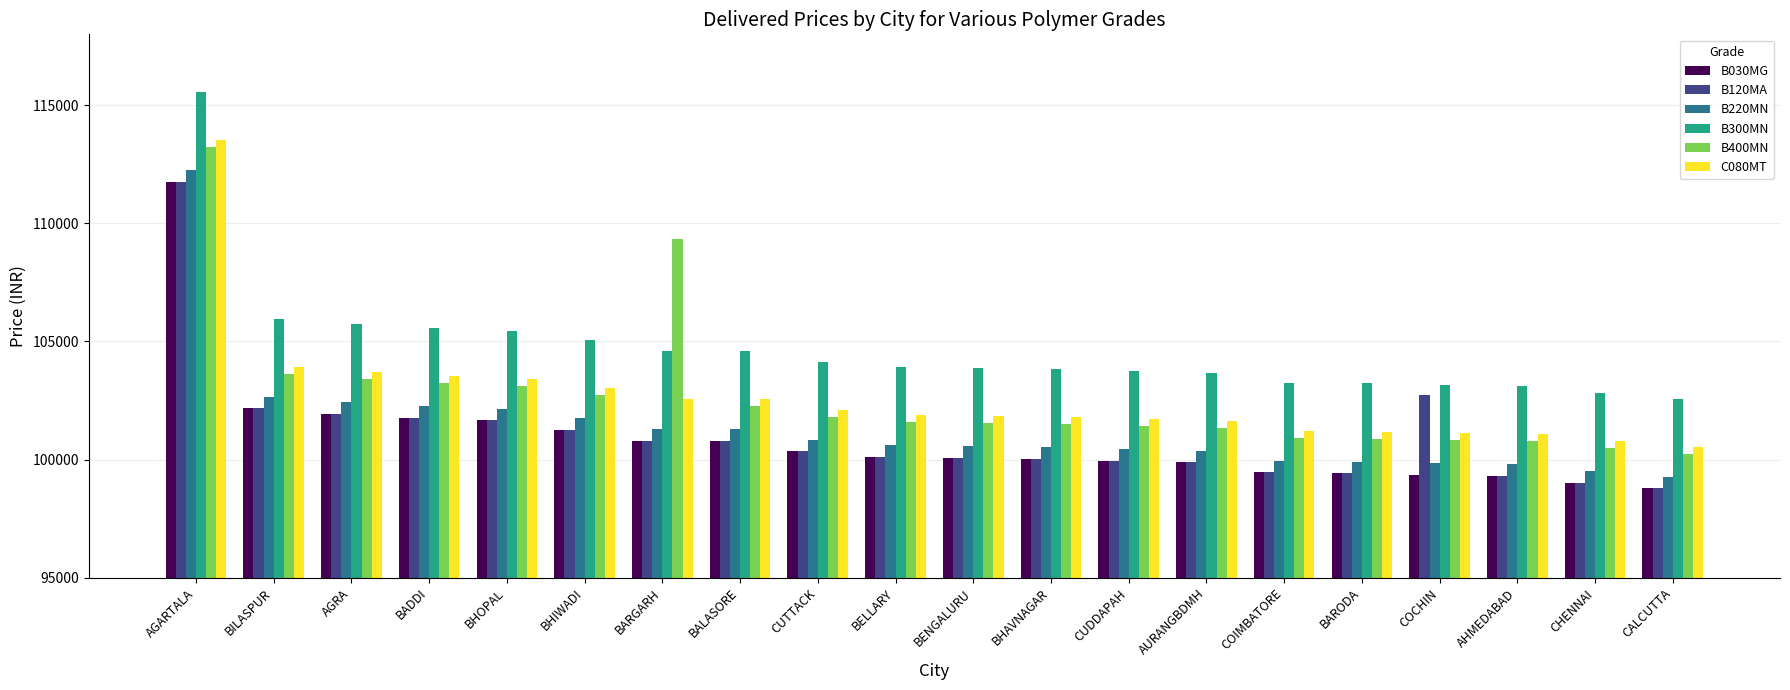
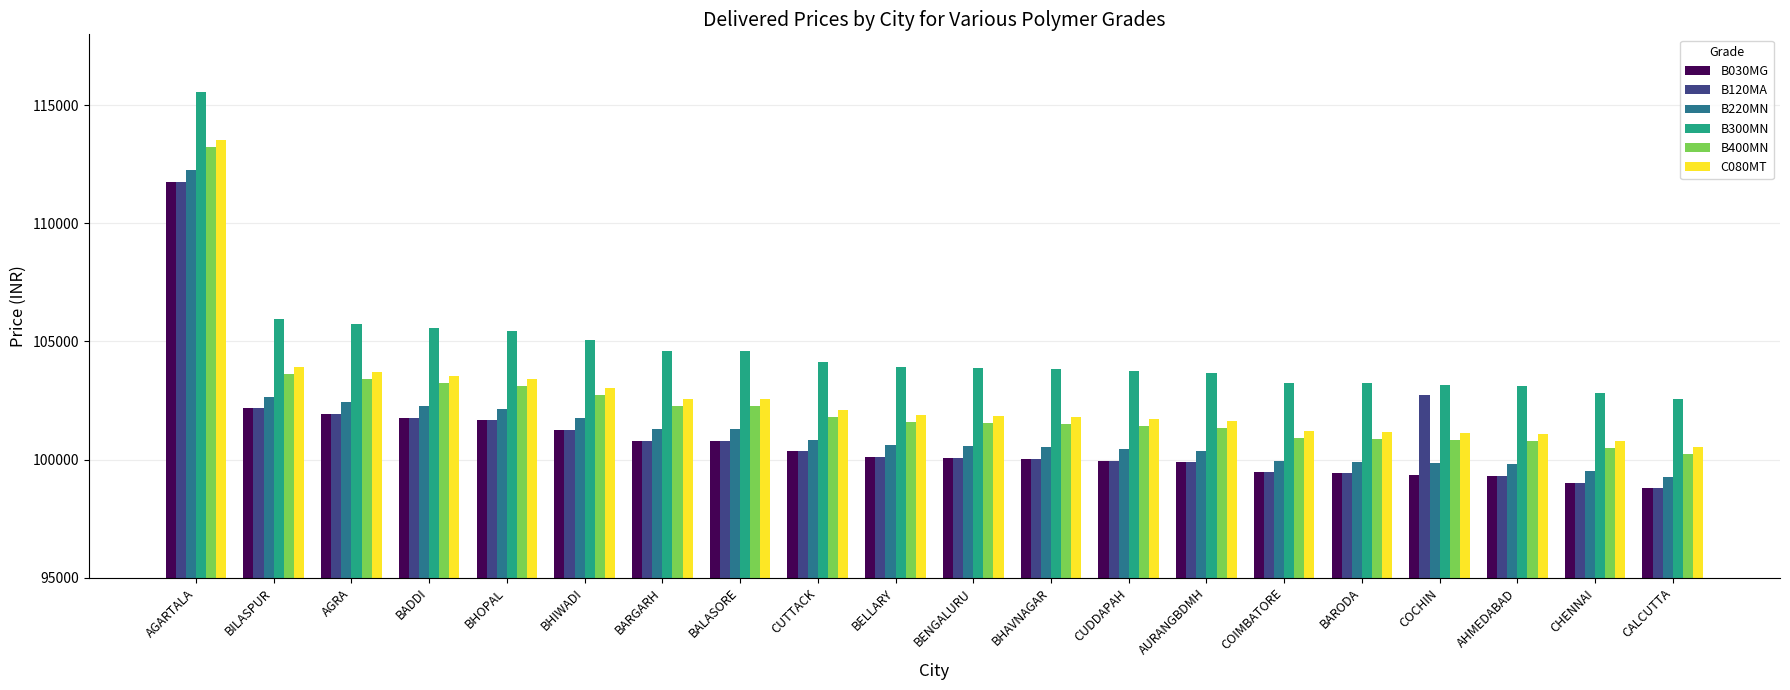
B400MN, BARGARH: 109400 -> 102300
